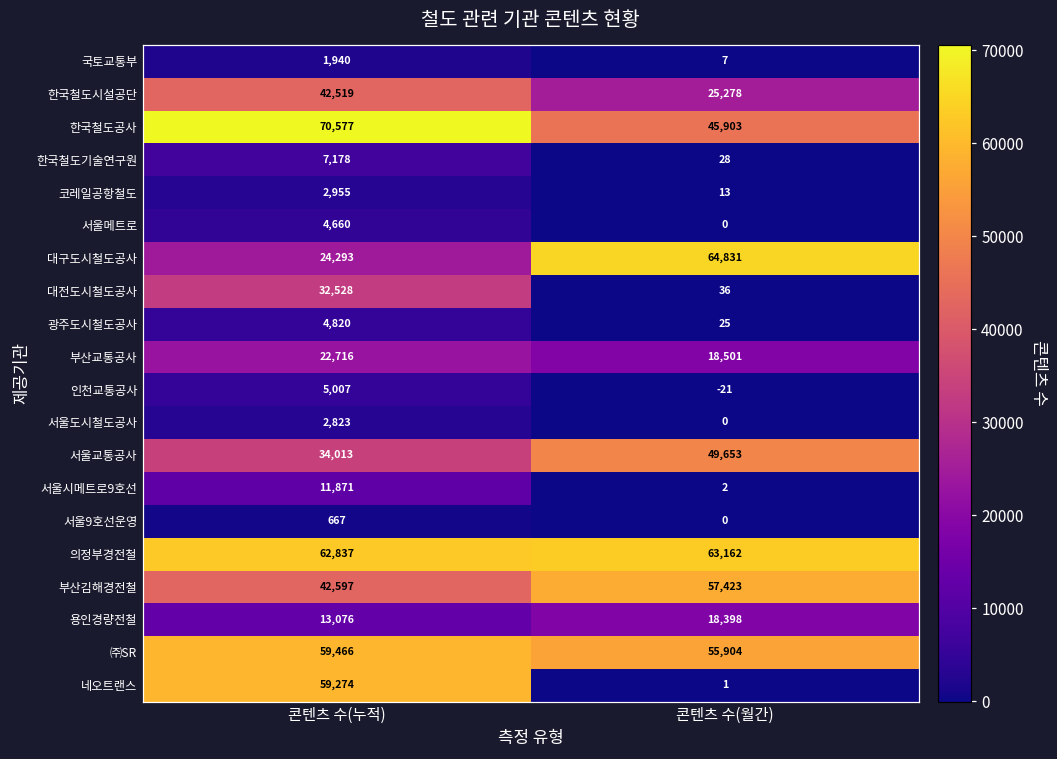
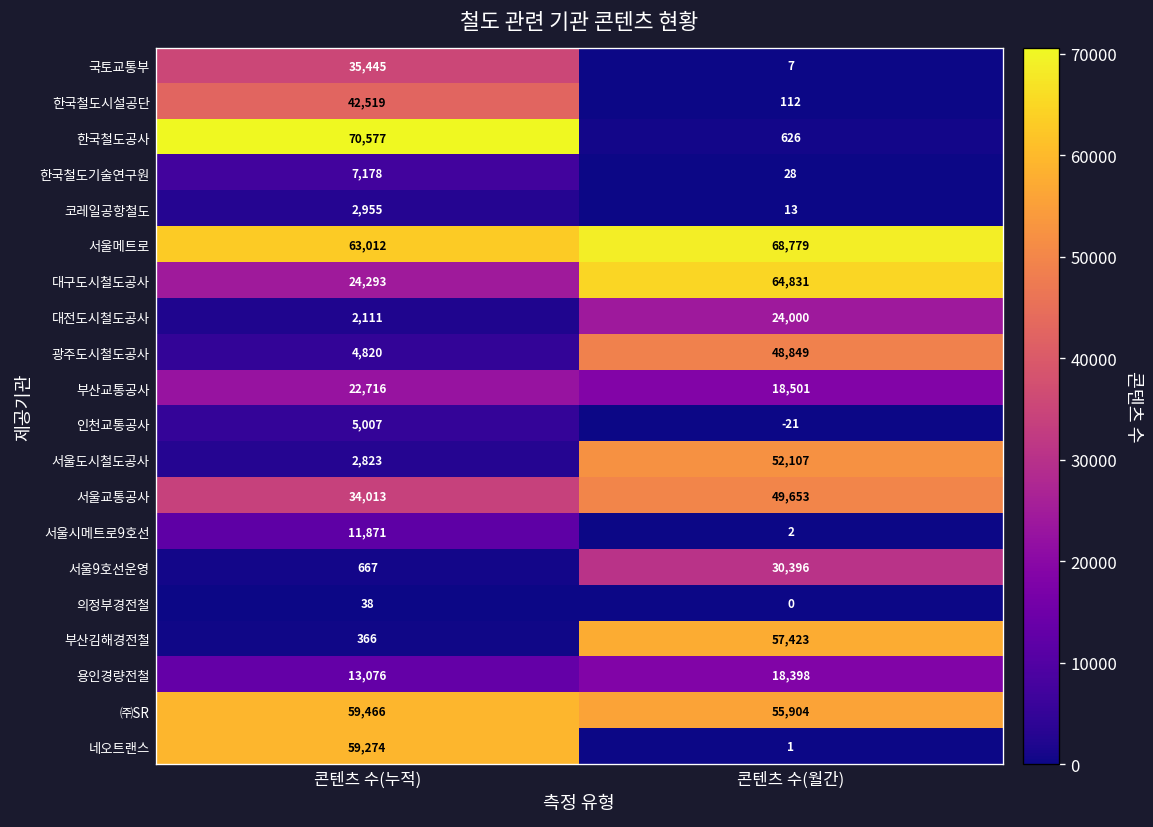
국토교통부, 콘텐츠 수(누적): 1,940 -> 35,445
한국철도시설공단, 콘텐츠 수(월간): 25,278 -> 112
한국철도공사, 콘텐츠 수(월간): 45,903 -> 626
서울메트로, 콘텐츠 수(누적): 4,660 -> 63,012
서울메트로, 콘텐츠 수(월간): 0 -> 68,779
대전도시철도공사, 콘텐츠 수(누적): 32,528 -> 2,111
대전도시철도공사, 콘텐츠 수(월간): 36 -> 24,000
광주도시철도공사, 콘텐츠 수(월간): 25 -> 48,849
서울도시철도공사, 콘텐츠 수(월간): 0 -> 52,107
서울9호선운영, 콘텐츠 수(월간): 0 -> 30,396
의정부경전철, 콘텐츠 수(누적): 62,837 -> 38
의정부경전철, 콘텐츠 수(월간): 63,162 -> 0
부산김해경전철, 콘텐츠 수(누적): 42,597 -> 366
